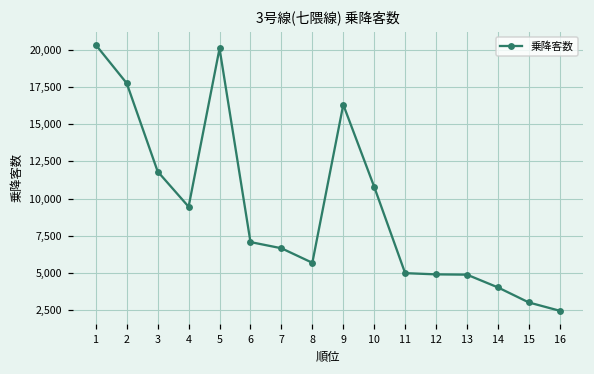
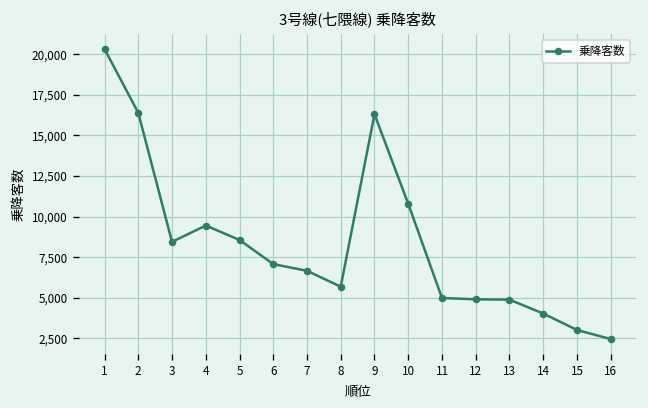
2: 17,700 -> 16,400
3: 11,800 -> 8,400
5: 20,100 -> 8,600
